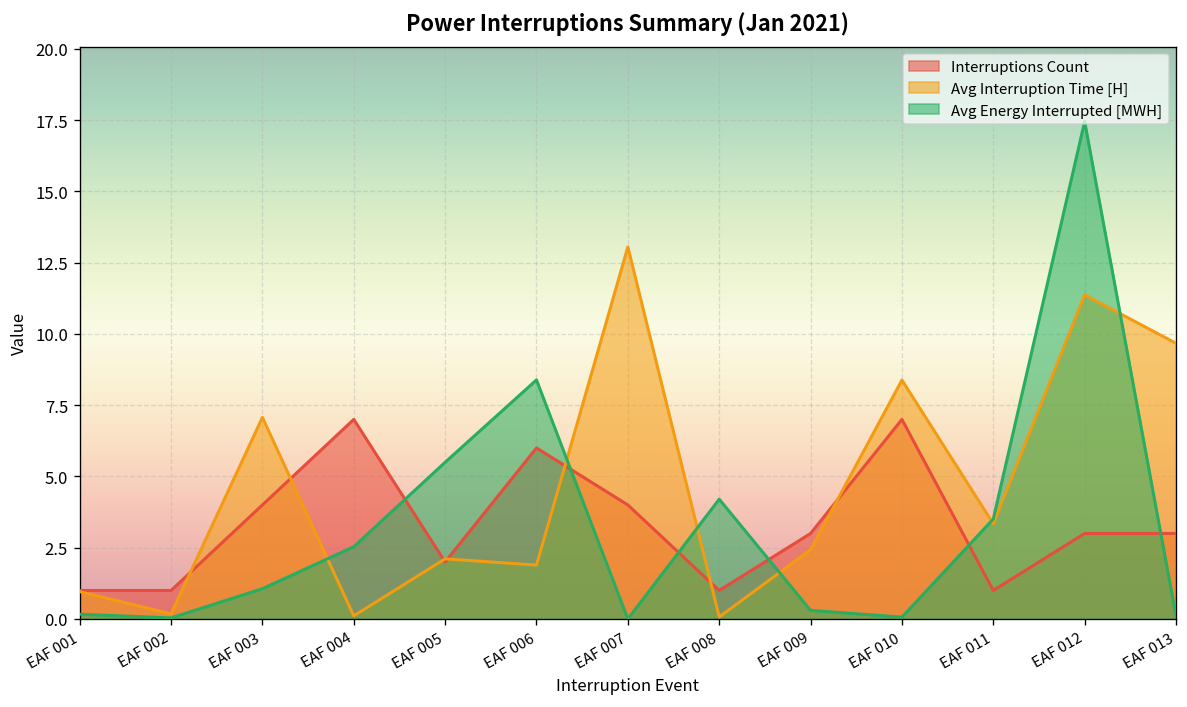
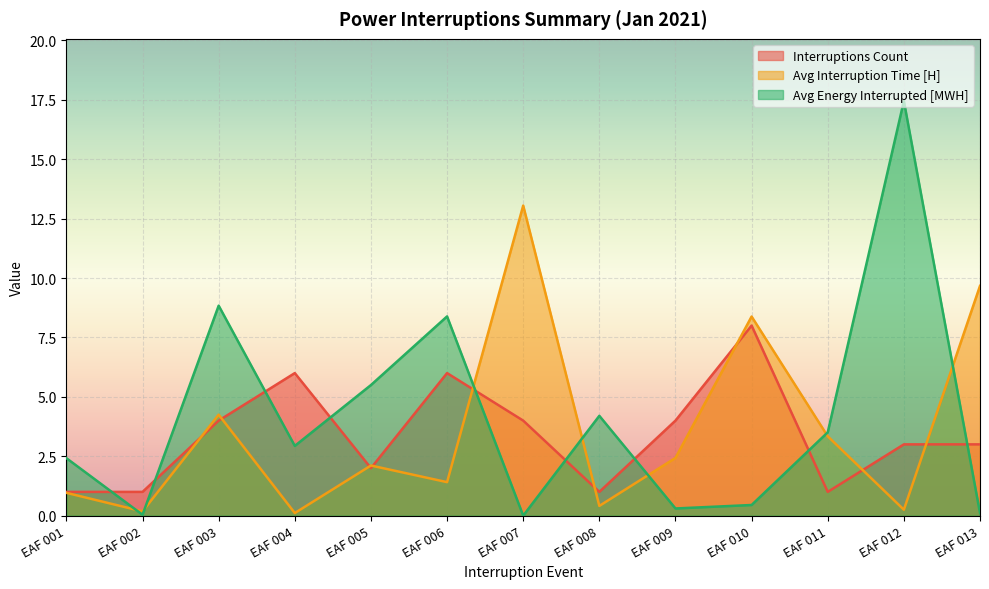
Avg Energy Interrupted [MWH], EAF 001: 0.2 -> 2.4
Avg Interruption Time [H], EAF 003: 7.1 -> 4.3
Avg Energy Interrupted [MWH], EAF 003: 1.1 -> 8.8
Interruptions Count, EAF 004: 7 -> 6
Avg Energy Interrupted [MWH], EAF 004: 2.5 -> 2.9
Avg Interruption Time [H], EAF 006: 1.9 -> 1.4
Avg Interruption Time [H], EAF 008: 0.1 -> 0.4
Interruptions Count, EAF 009: 3 -> 4
Interruptions Count, EAF 010: 7 -> 8
Avg Energy Interrupted [MWH], EAF 010: 0.1 -> 0.4
Avg Interruption Time [H], EAF 012: 11.4 -> 0.3
